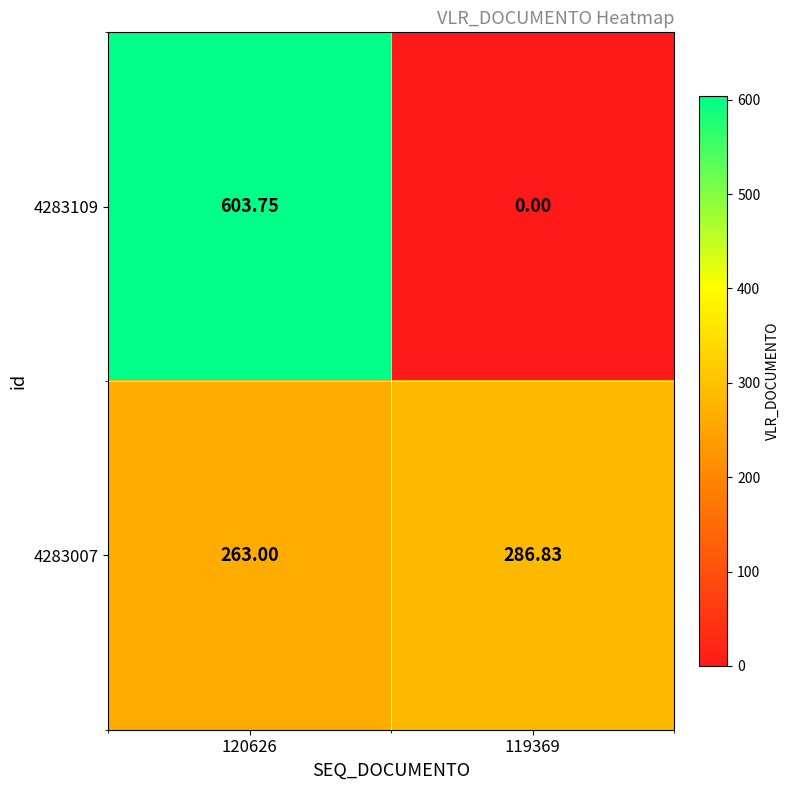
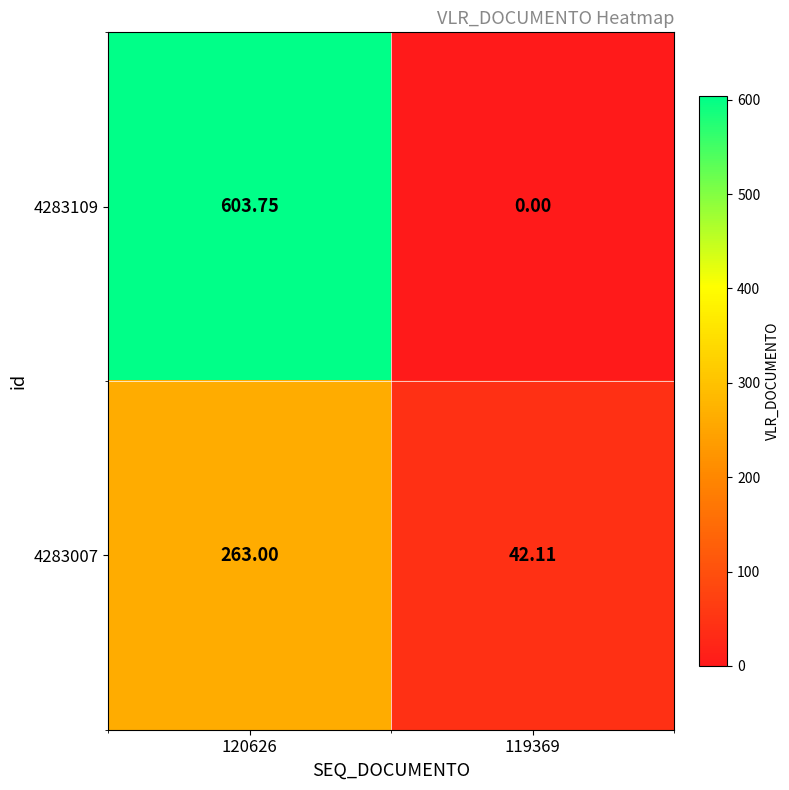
4283007, 119369: 286.83 -> 42.11
